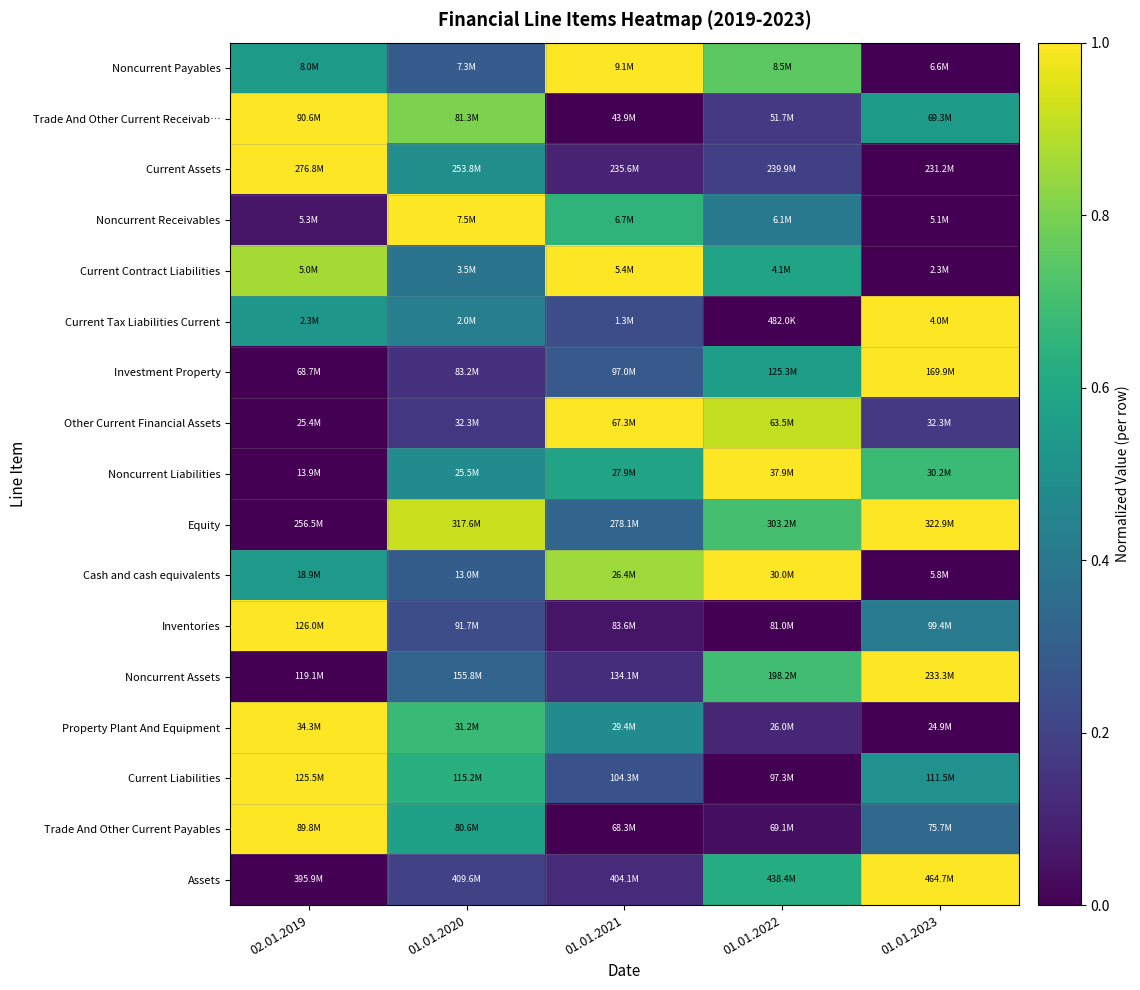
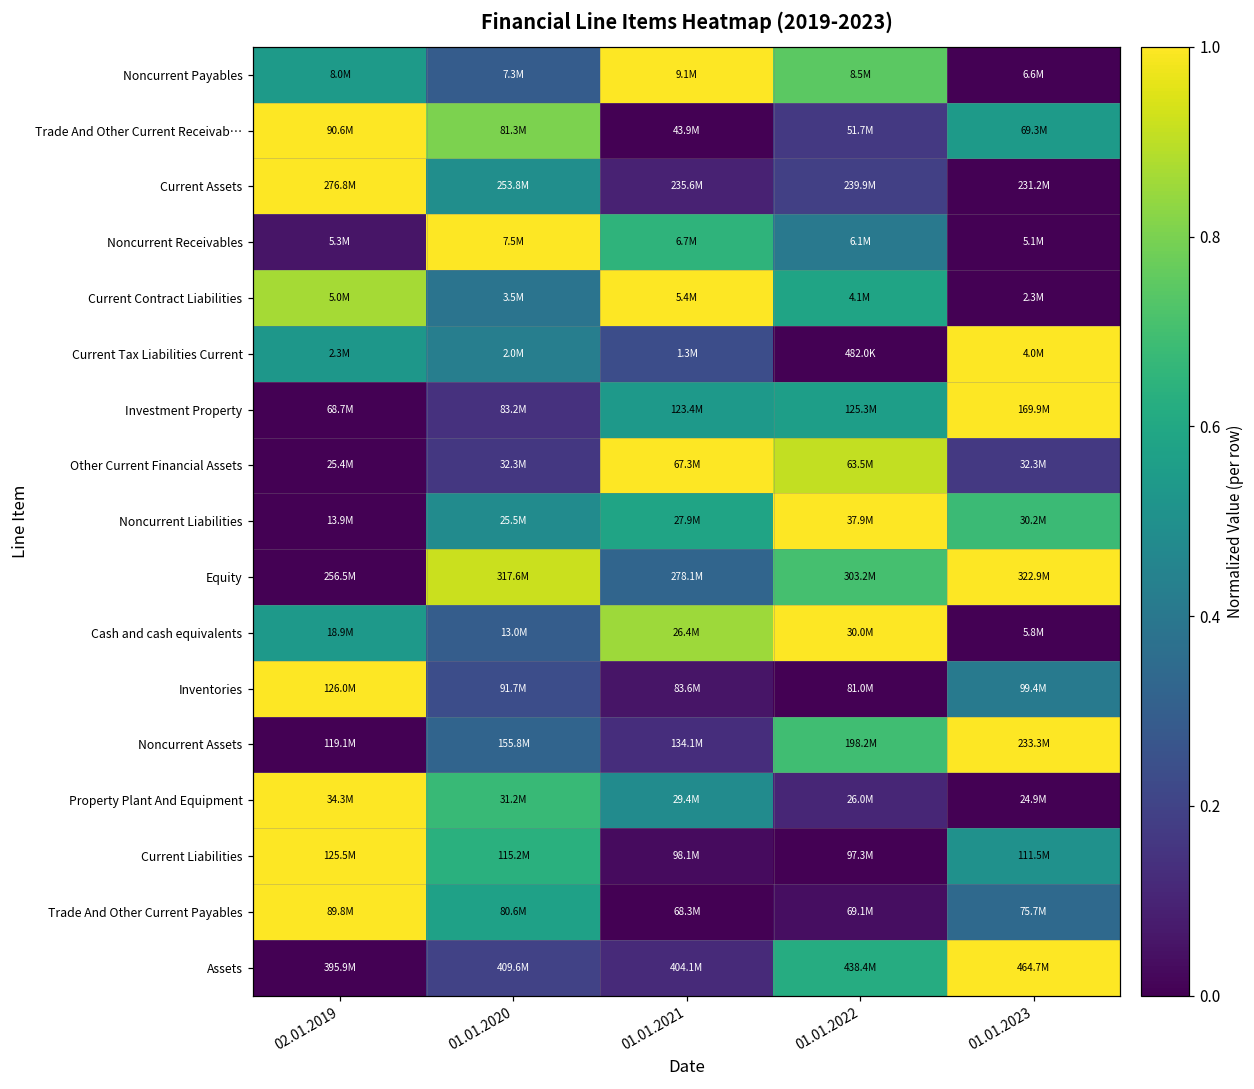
Investment Property, 01.01.2021: 97.0M -> 123.4M
Current Liabilities, 01.01.2021: 104.3M -> 98.1M
